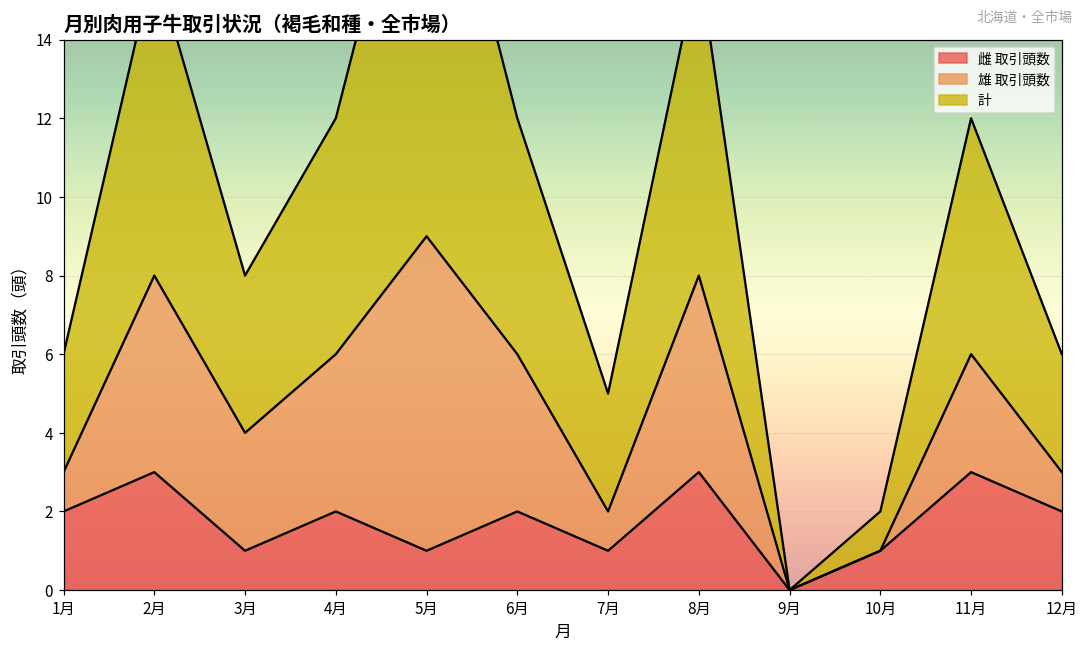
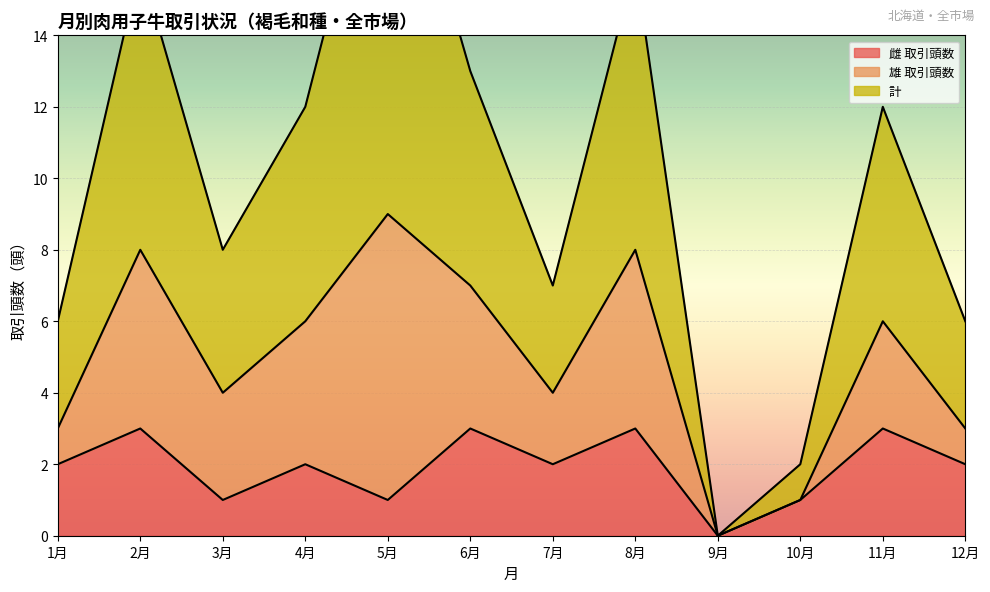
雌 取引頭数, 6月: 2 -> 3
雌 取引頭数, 7月: 1 -> 2
雄 取引頭数, 7月: 1 -> 2
